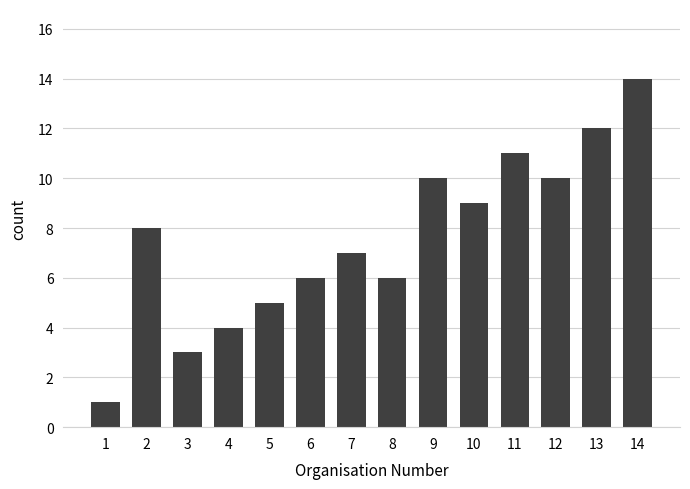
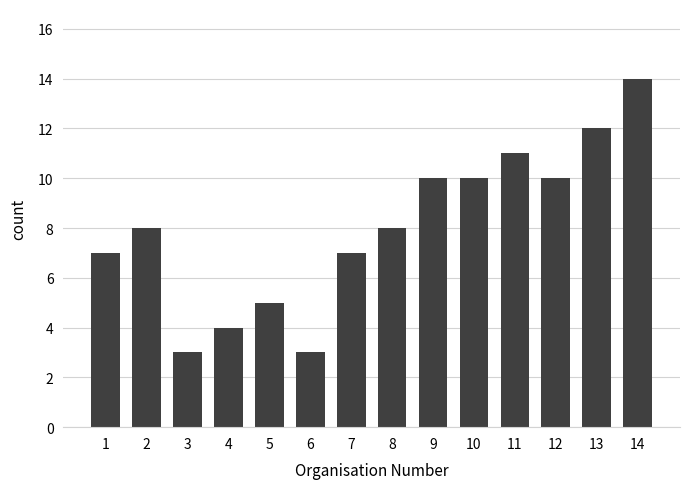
1: 1 -> 7
6: 6 -> 3
8: 6 -> 8
10: 9 -> 10
